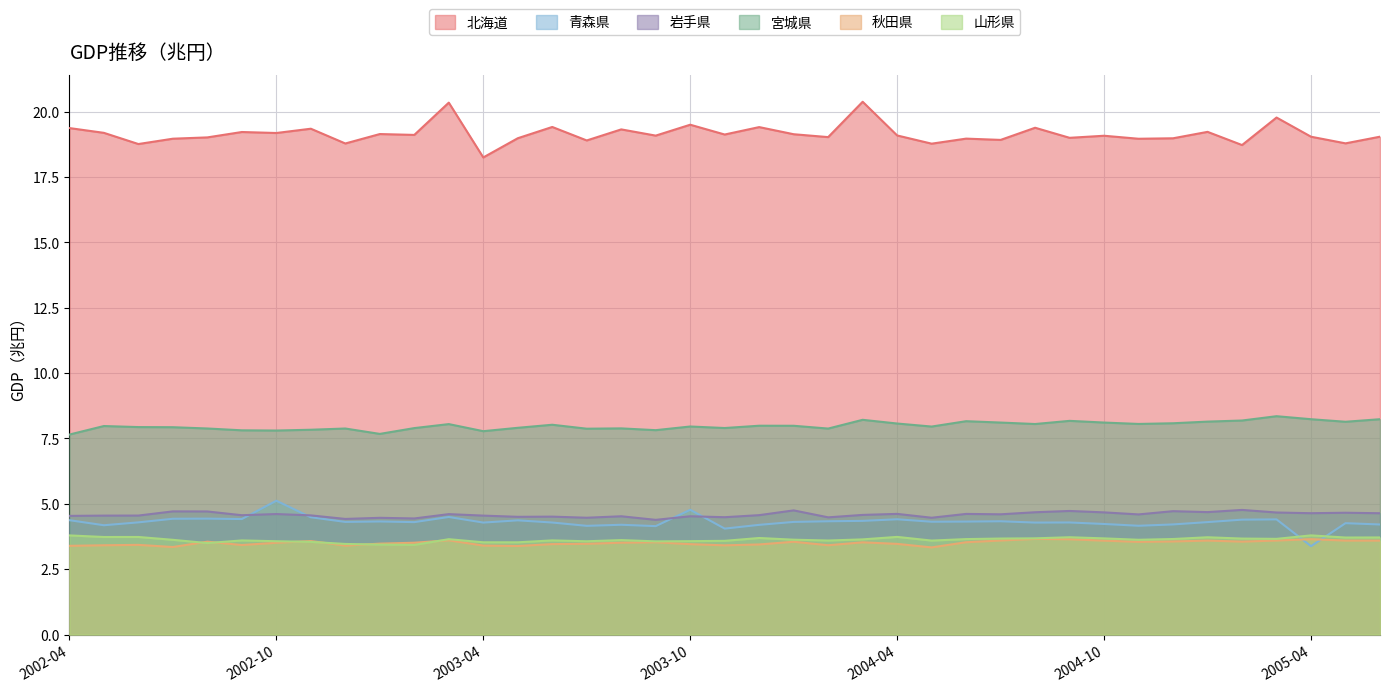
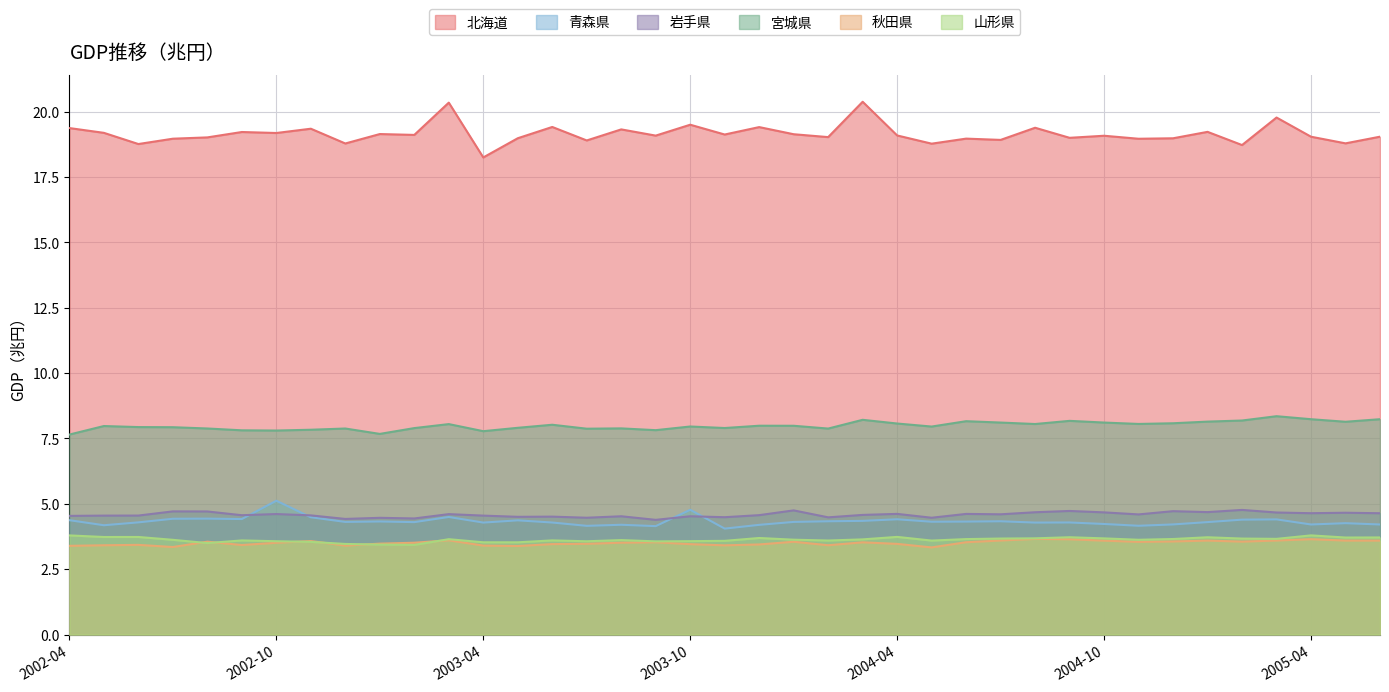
青森県, 2005-04: 3.4 -> 4.2
